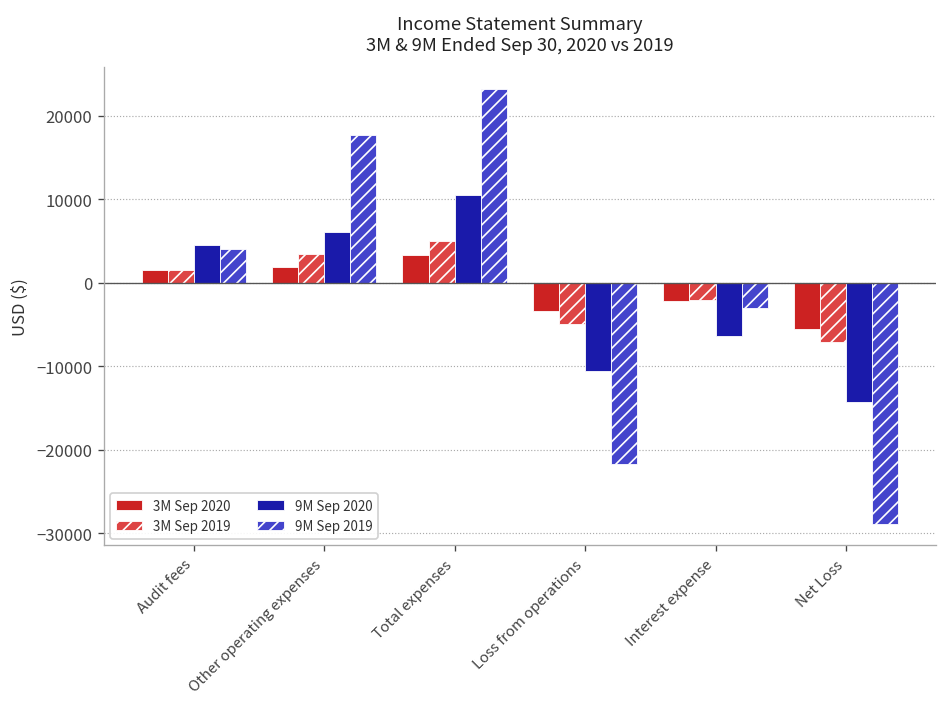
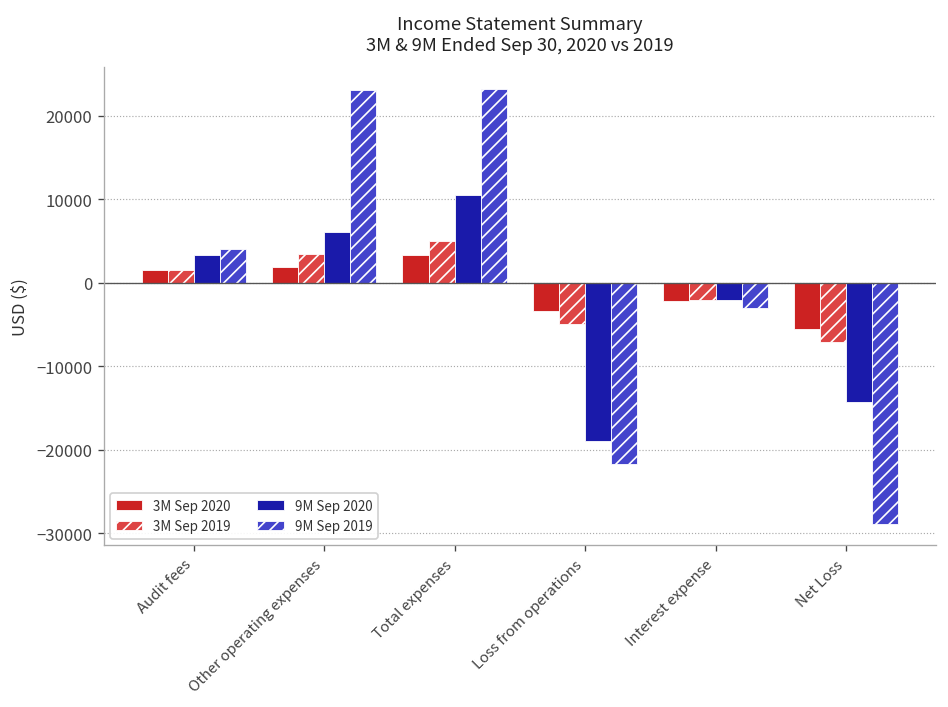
9M Sep 2020, Audit fees: 5000 -> 3000
9M Sep 2019, Other operating expenses: 18000 -> 23000
9M Sep 2020, Loss from operations: -11000 -> -19000
9M Sep 2020, Interest expense: -6000 -> -2000
